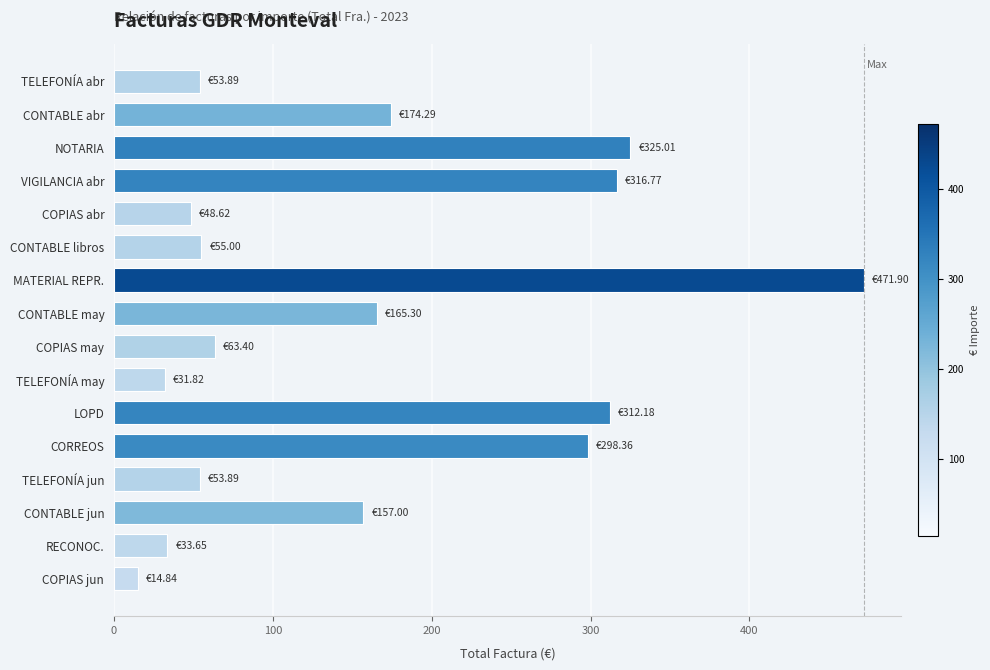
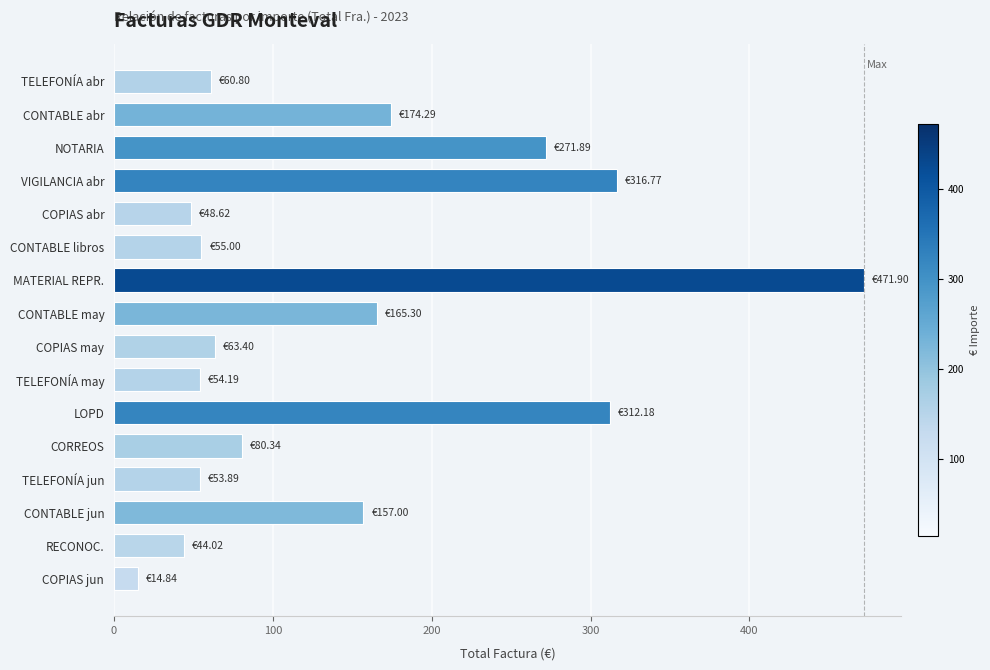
TELEFONÍA abr: €53.89 -> €60.80
NOTARIA: €325.01 -> €271.89
TELEFONÍA may: €31.82 -> €54.19
CORREOS: €298.36 -> €80.34
RECONOC.: €33.65 -> €44.02
